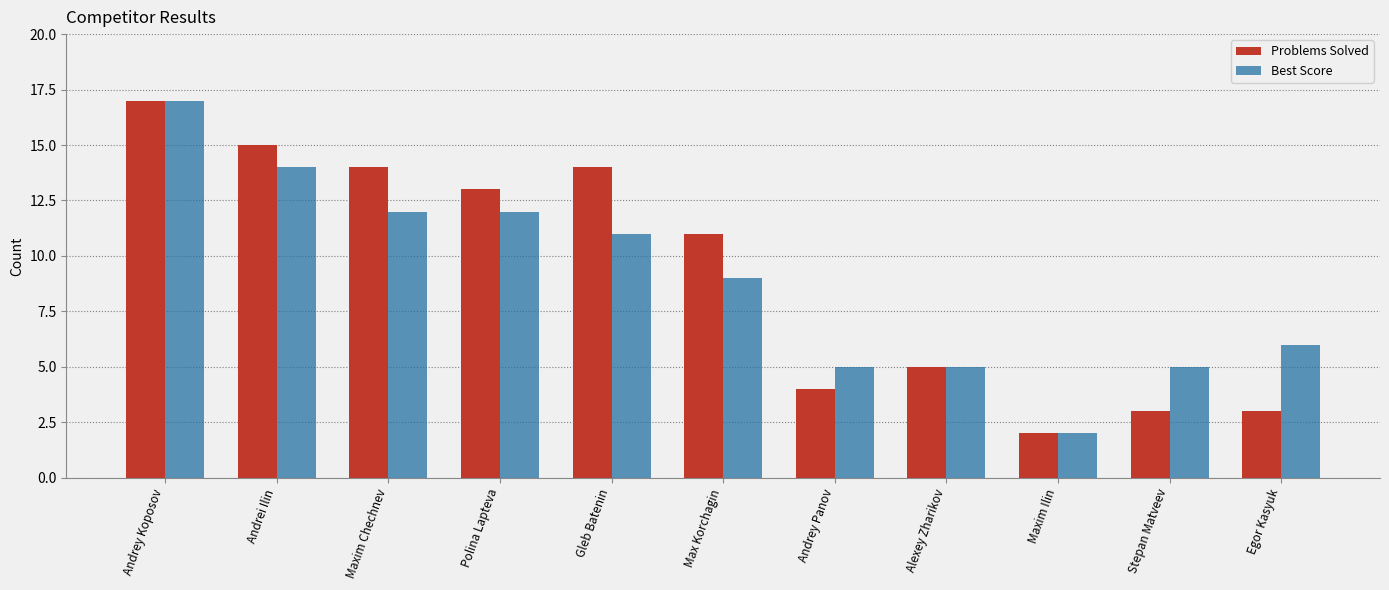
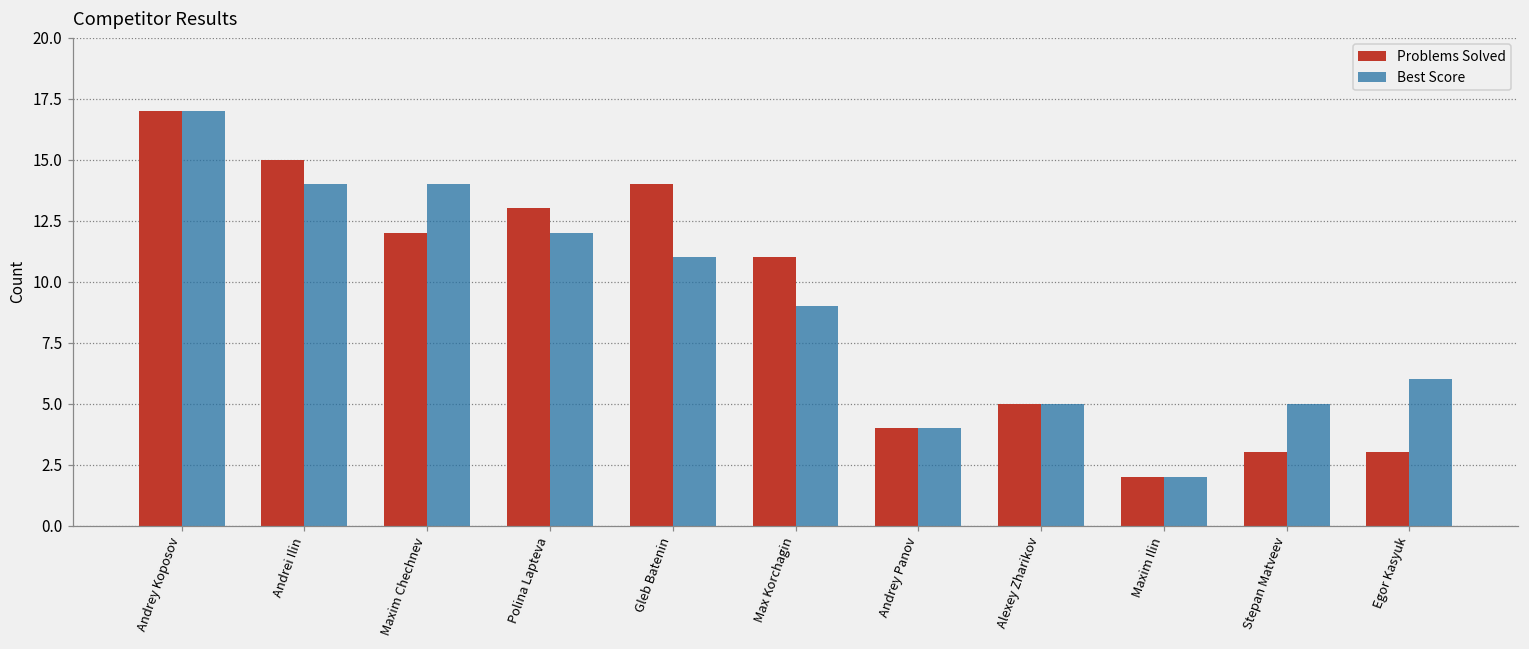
Problems Solved, Maxim Chechnev: 14 -> 12
Best Score, Maxim Chechnev: 12 -> 14
Best Score, Andrey Panov: 5 -> 4
